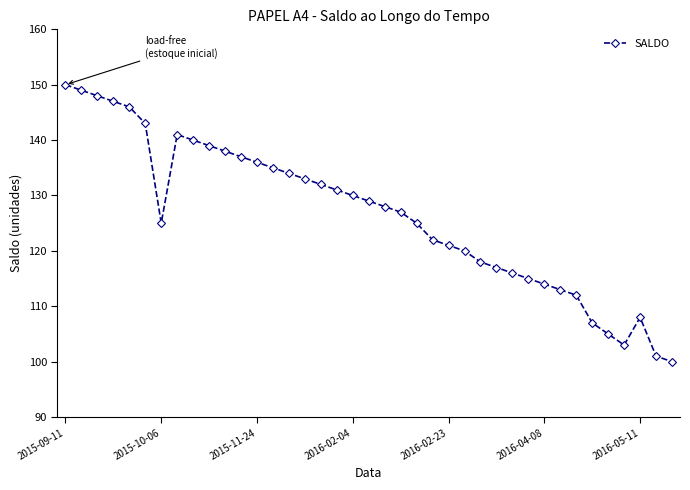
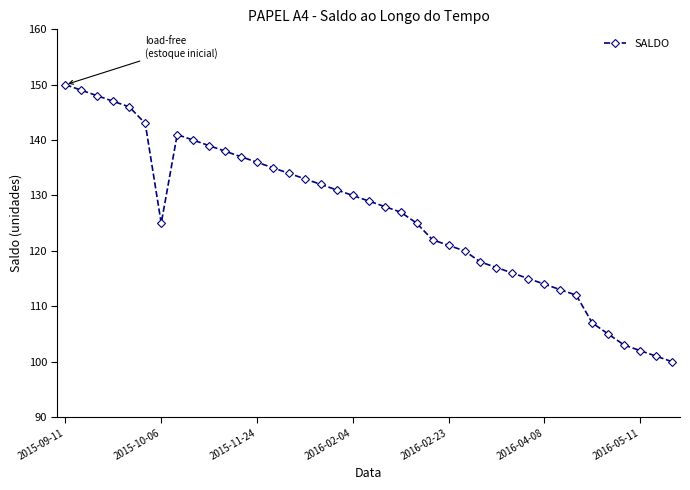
2016-05-11: 108 -> 102
